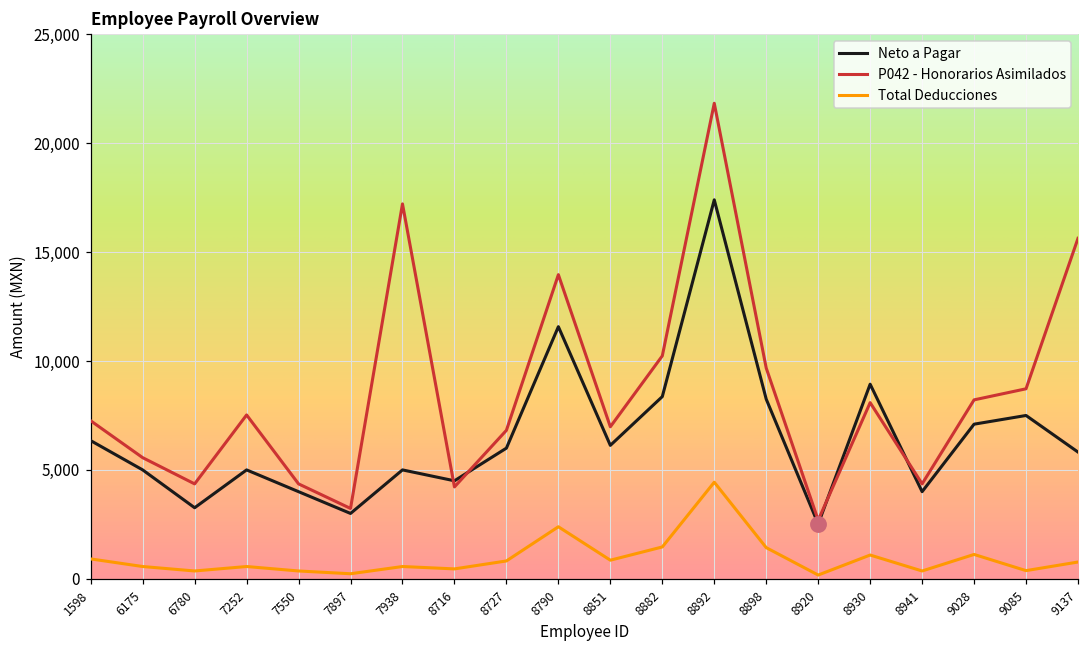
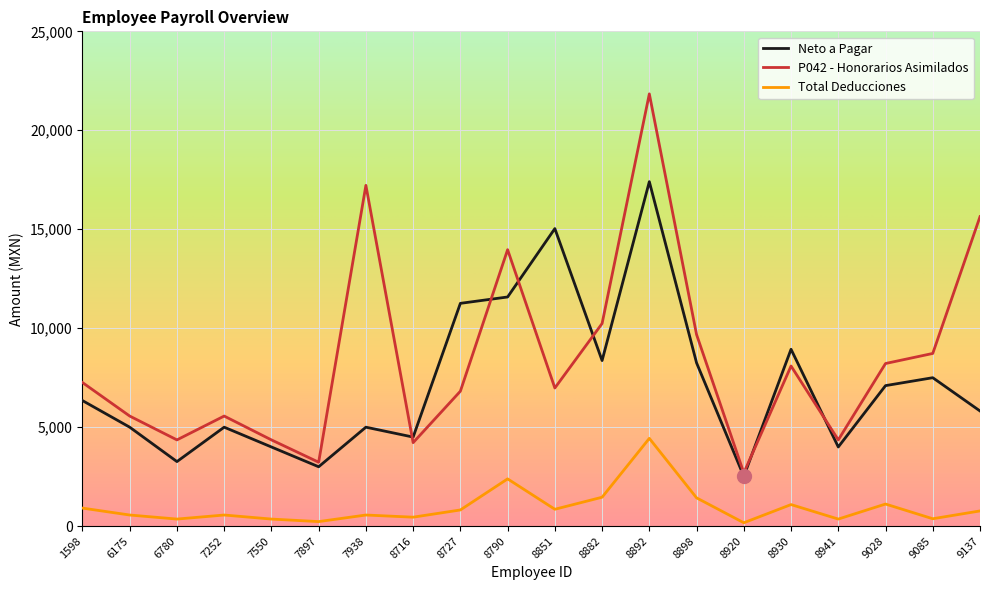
P042 - Honorarios Asimilados, 7252: 7,500 -> 5,600
Neto a Pagar, 8727: 6,000 -> 11,300
Neto a Pagar, 8851: 6,100 -> 15,000
